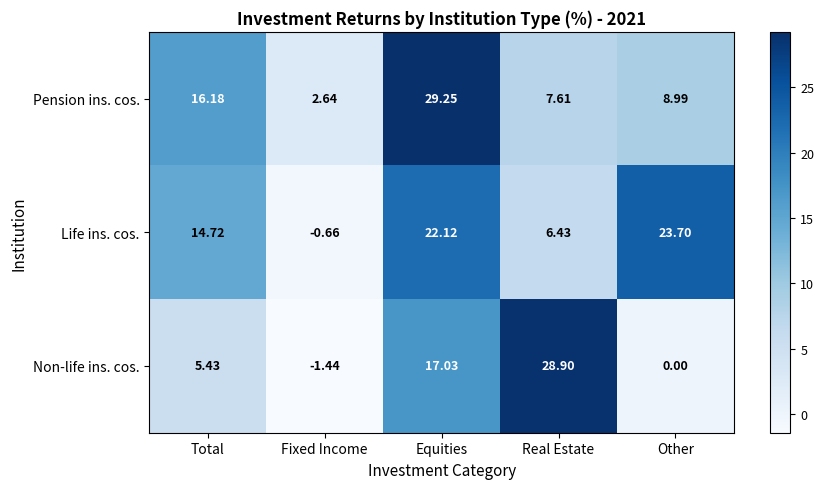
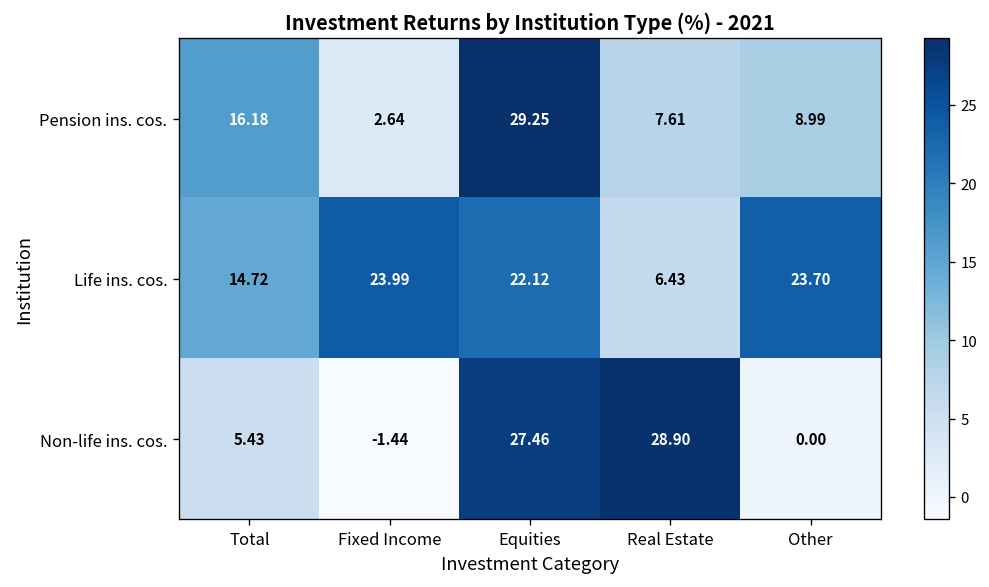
Life ins. cos., Fixed Income: -0.66 -> 23.99
Non-life ins. cos., Equities: 17.03 -> 27.46
